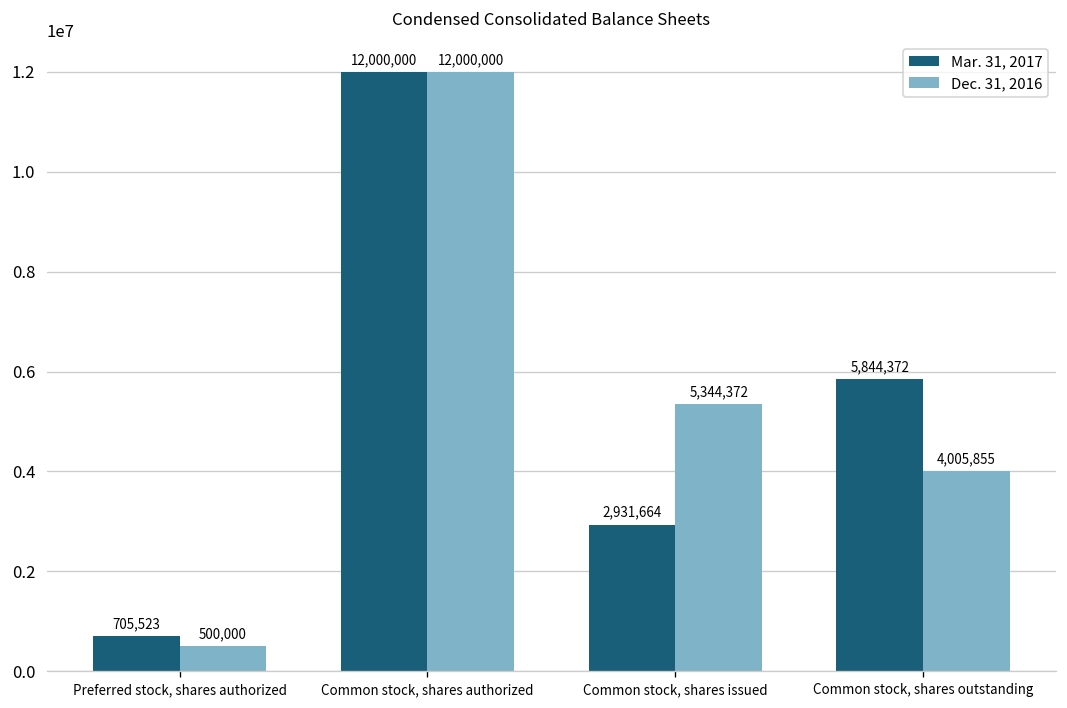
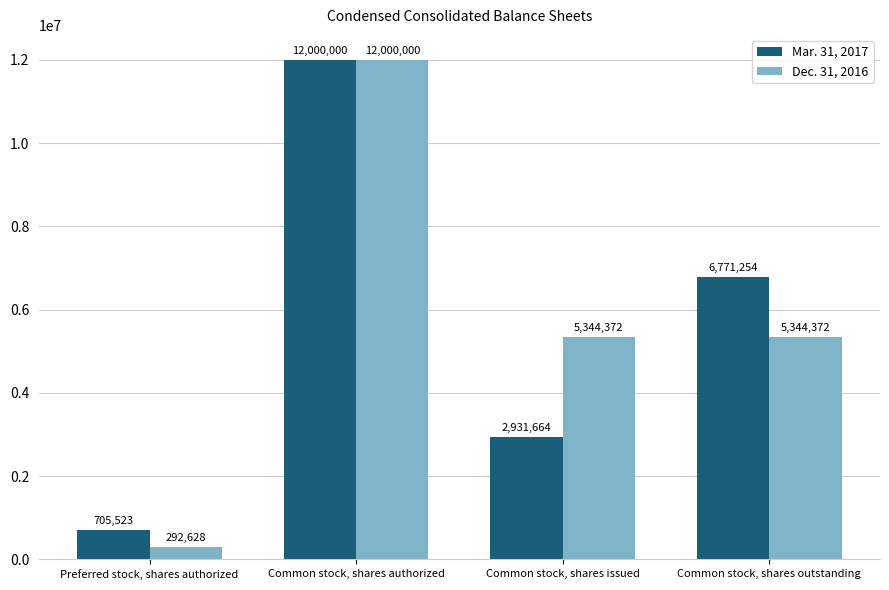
Dec. 31, 2016, Preferred stock, shares authorized: 500,000 -> 292,628
Mar. 31, 2017, Common stock, shares outstanding: 5,844,372 -> 6,771,254
Dec. 31, 2016, Common stock, shares outstanding: 4,005,855 -> 5,344,372
